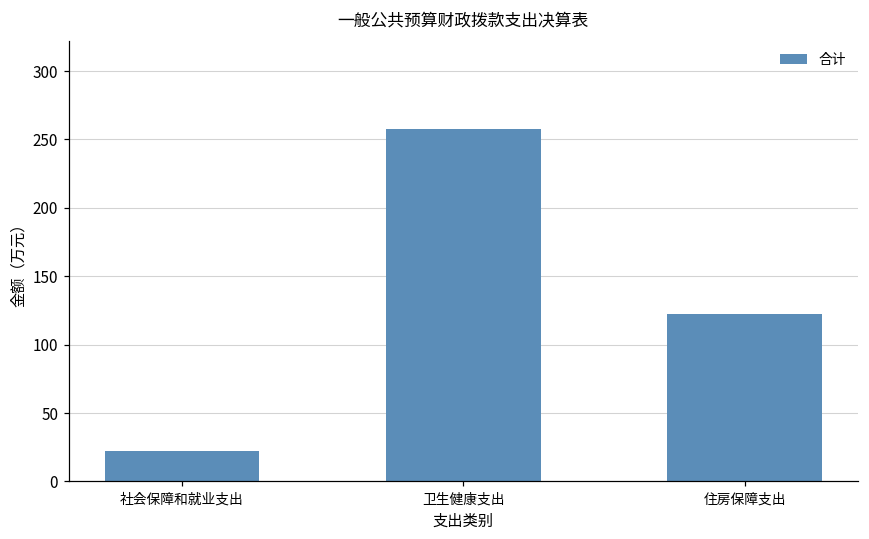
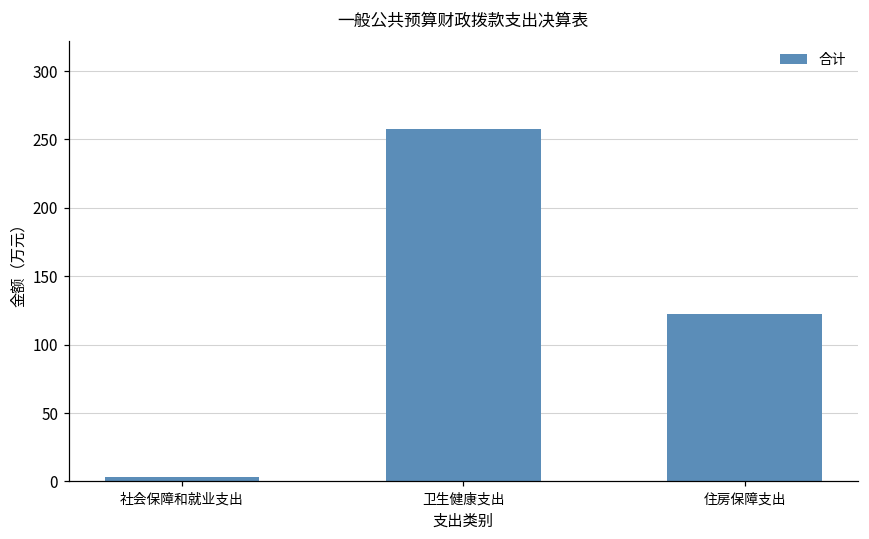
社会保障和就业支出: 22 -> 4
